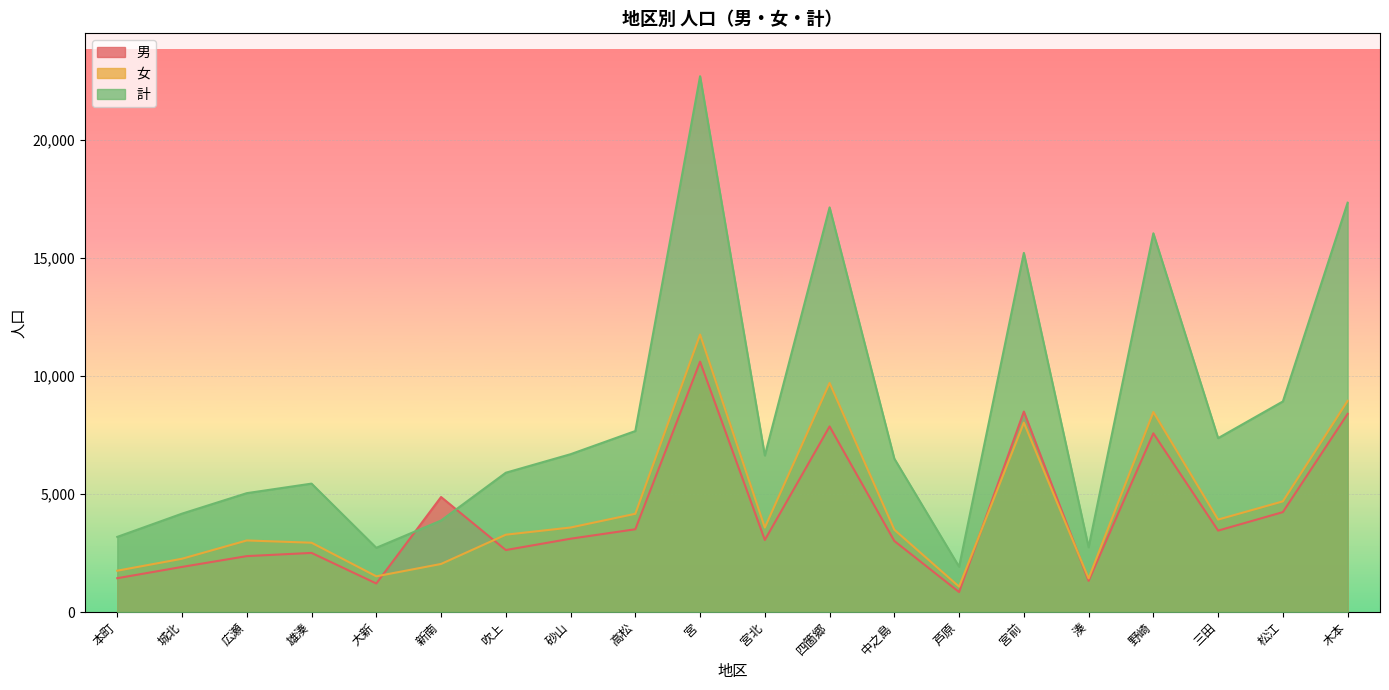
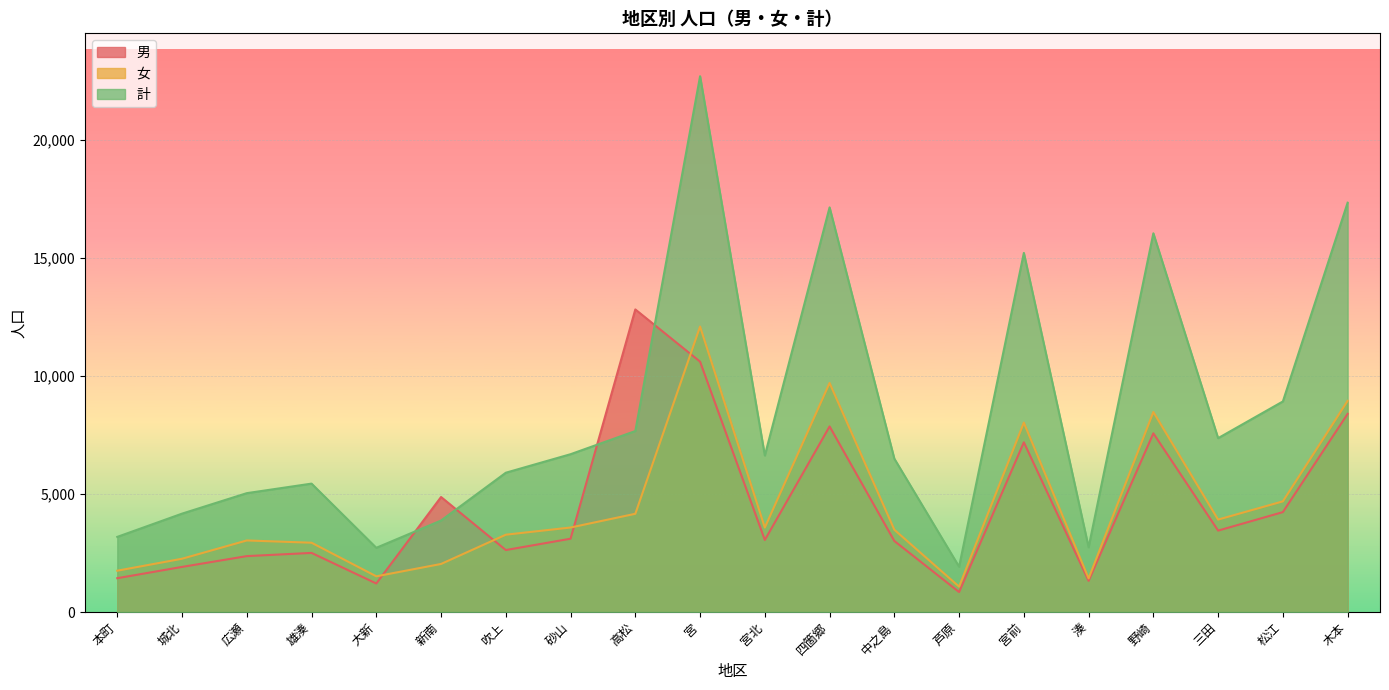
男, 高松: 3,500 -> 12,800
女, 宮: 11,700 -> 12,100
男, 宮前: 8,500 -> 7,200
